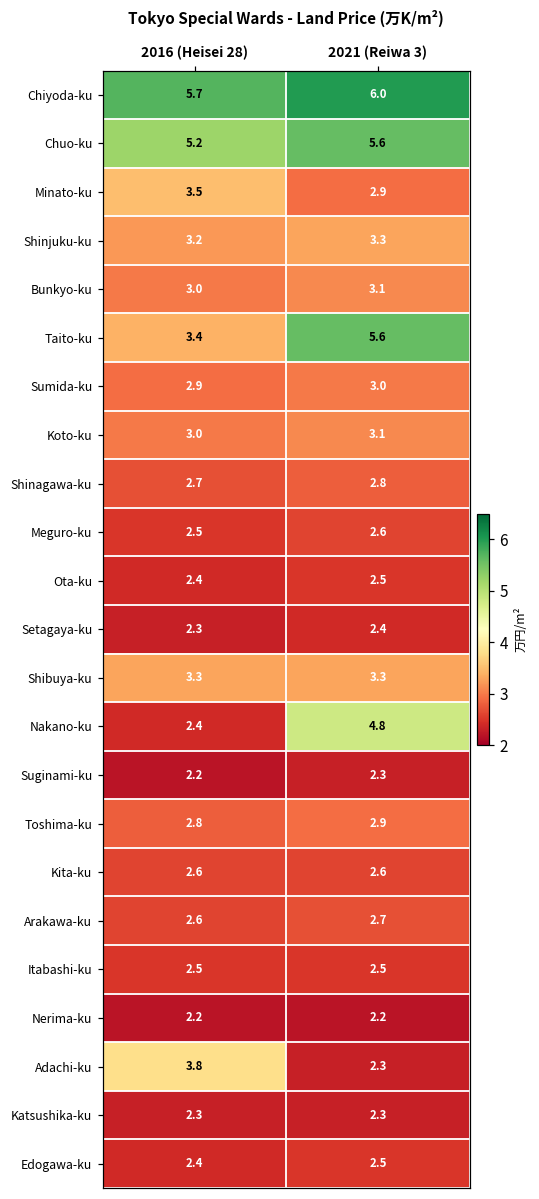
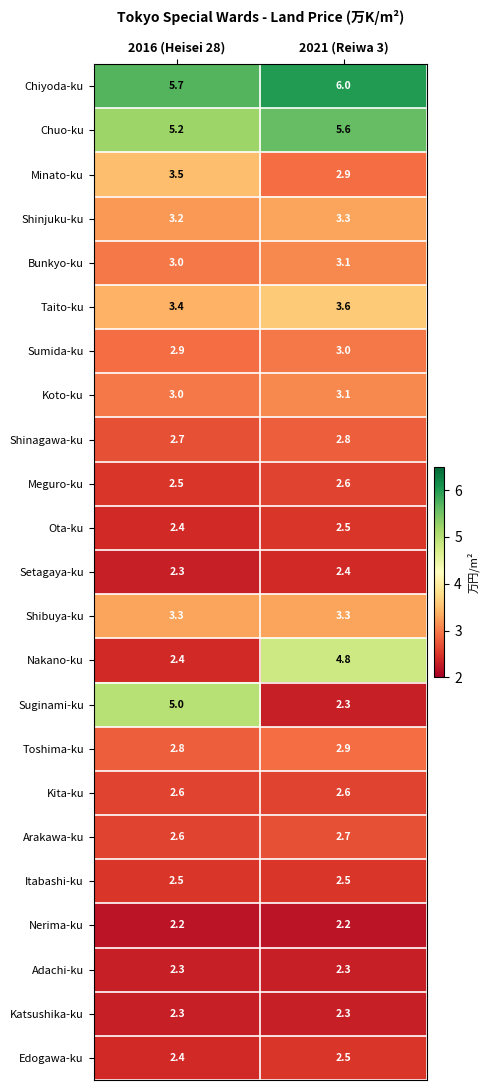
Taito-ku, 2021 (Reiwa 3): 5.6 -> 3.6
Suginami-ku, 2016 (Heisei 28): 2.2 -> 5.0
Adachi-ku, 2016 (Heisei 28): 3.8 -> 2.3
